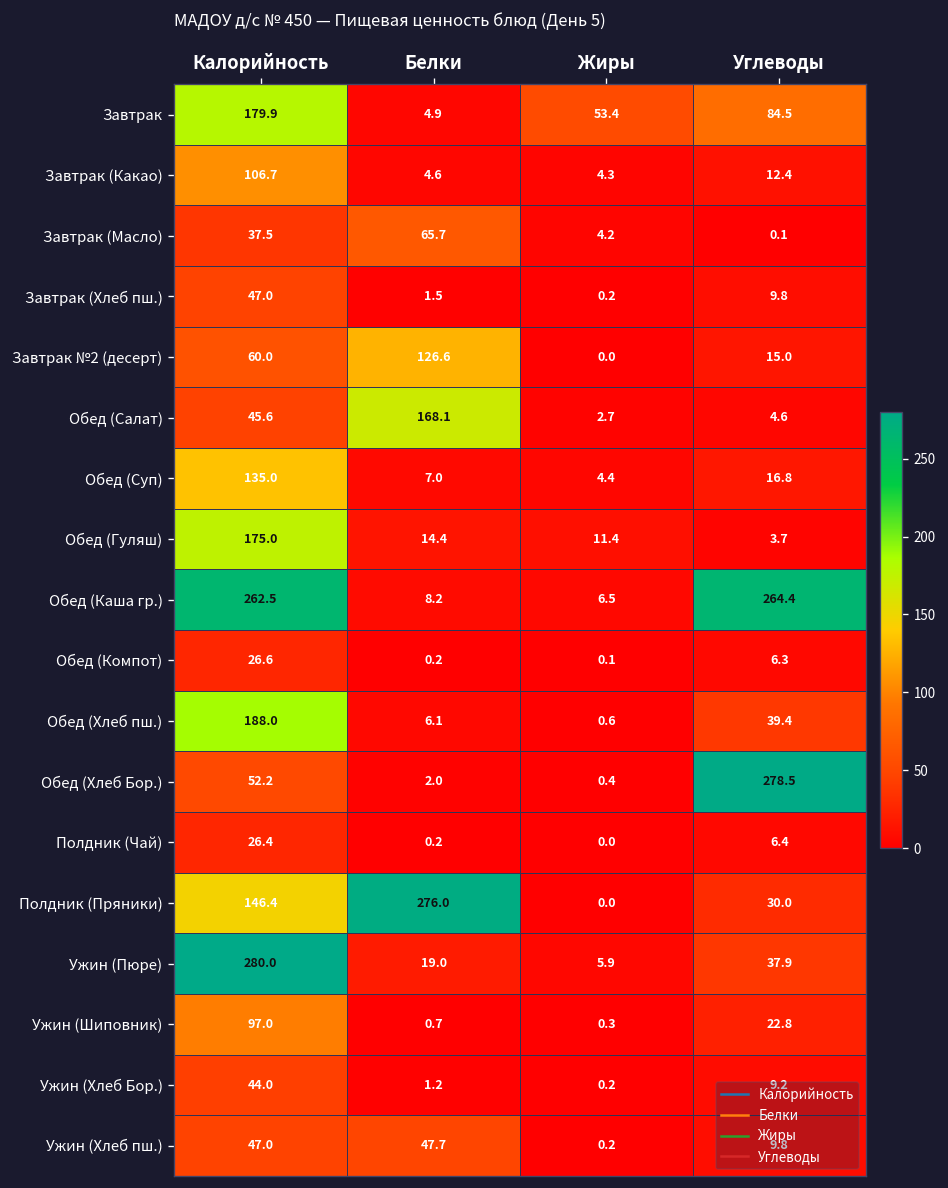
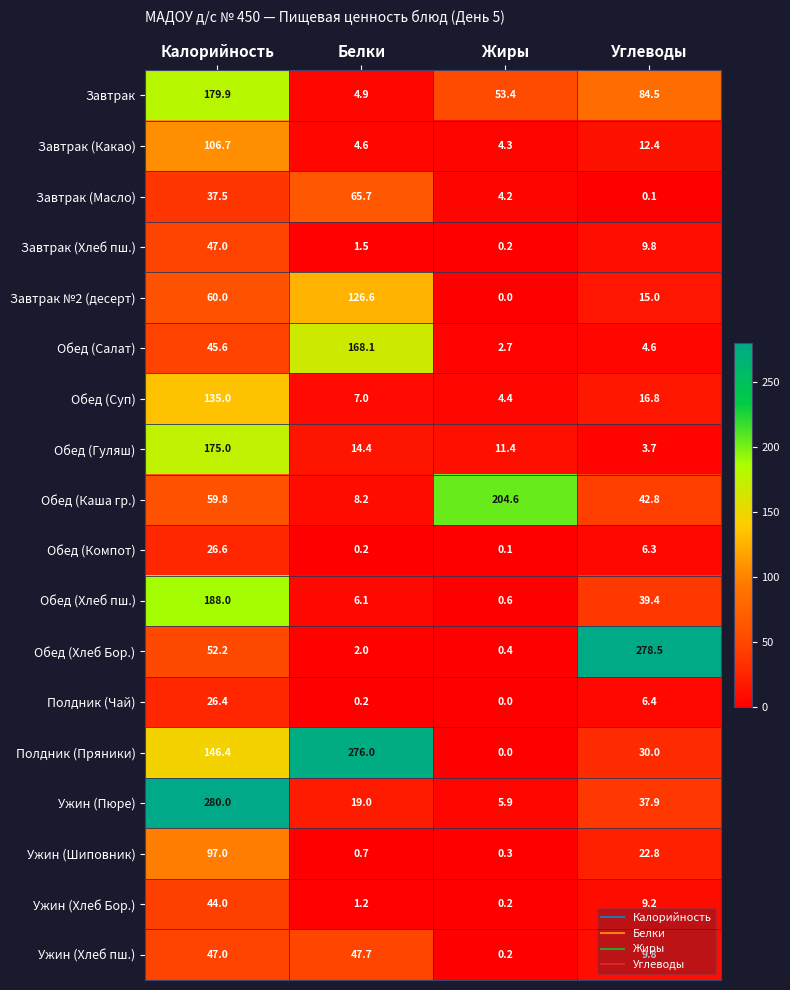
Обед (Каша гр.), Калорийность: 262.5 -> 59.8
Обед (Каша гр.), Жиры: 6.5 -> 204.6
Обед (Каша гр.), Углеводы: 264.4 -> 42.8
